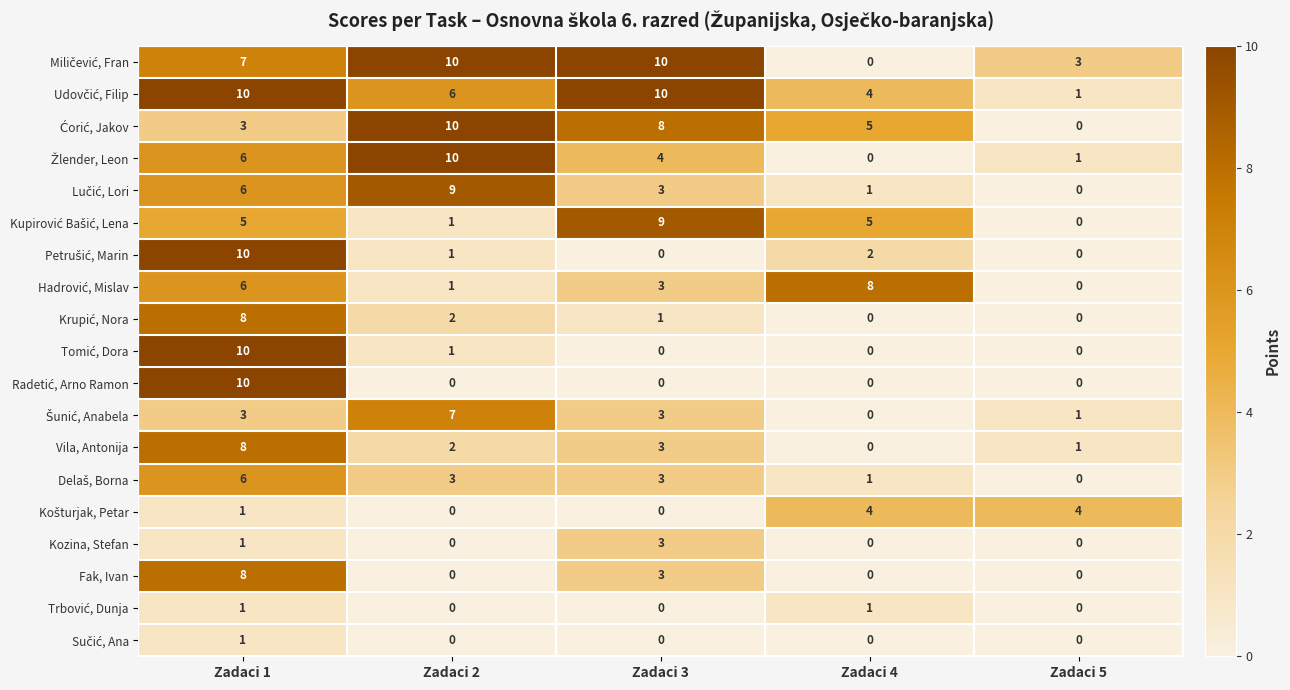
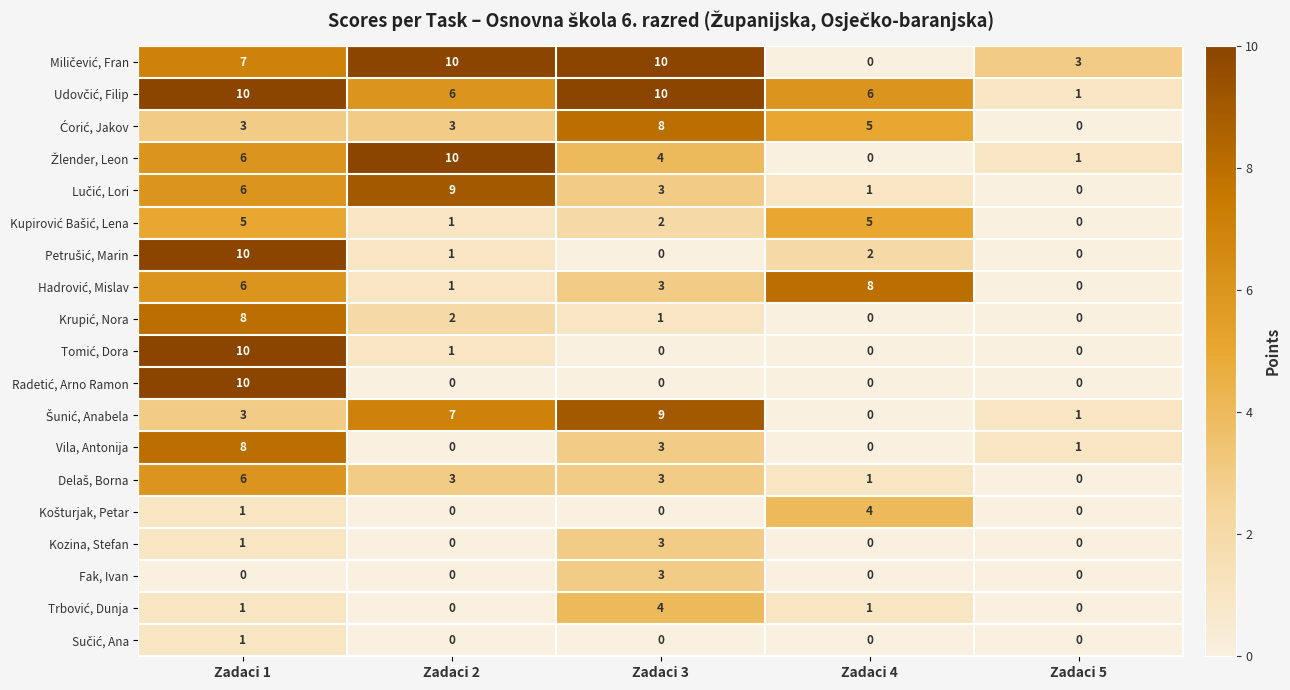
Udovčić, Filip, Zadaci 4: 4 -> 6
Ćorić, Jakov, Zadaci 2: 10 -> 3
Kupirović Bašić, Lena, Zadaci 3: 9 -> 2
Šunić, Anabela, Zadaci 3: 3 -> 9
Vila, Antonija, Zadaci 2: 2 -> 0
Košturjak, Petar, Zadaci 5: 4 -> 0
Fak, Ivan, Zadaci 1: 8 -> 0
Trbović, Dunja, Zadaci 3: 0 -> 4
